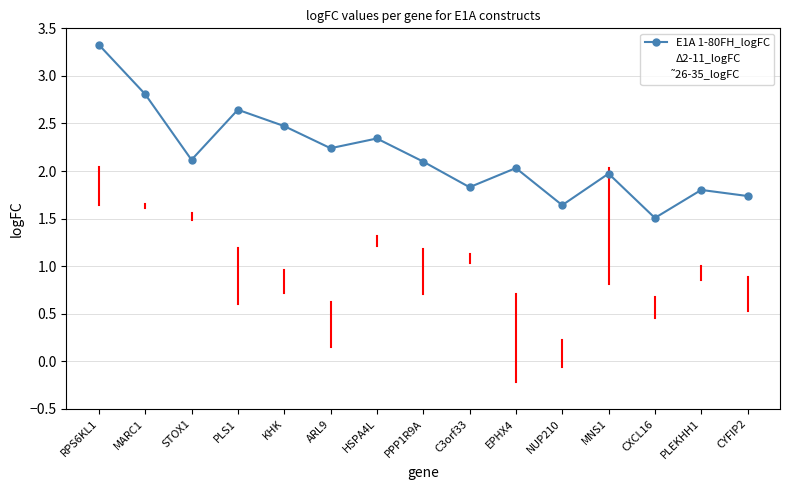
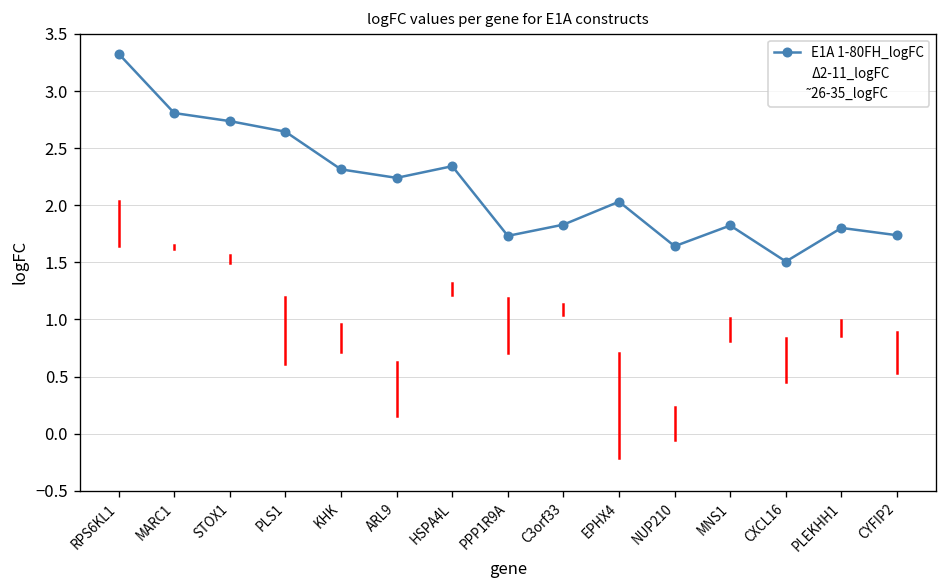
E1A 1-80FH_logFC, STOX1: 2.1 -> 2.7
E1A 1-80FH_logFC, KHK: 2.5 -> 2.3
E1A 1-80FH_logFC, PPP1R9A: 2.1 -> 1.7
E1A 1-80FH_logFC, MNS1: 2.0 -> 1.8
͂26-35_logFC, MNS1: 2.0 -> 1.0
͂26-35_logFC, CXCL16: 0.7 -> 0.8
